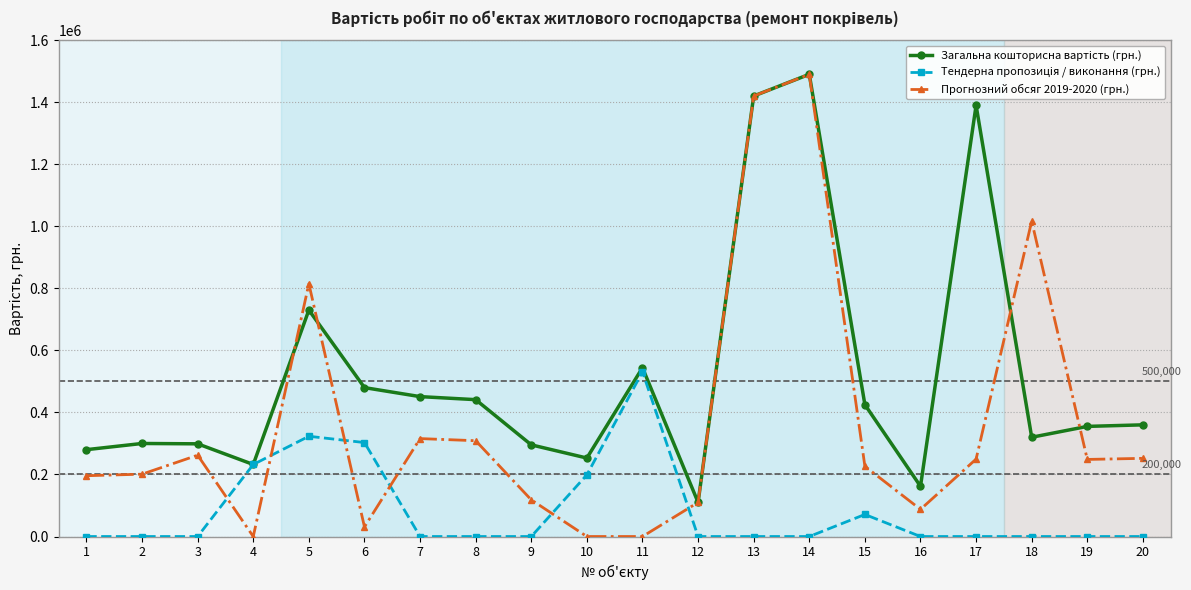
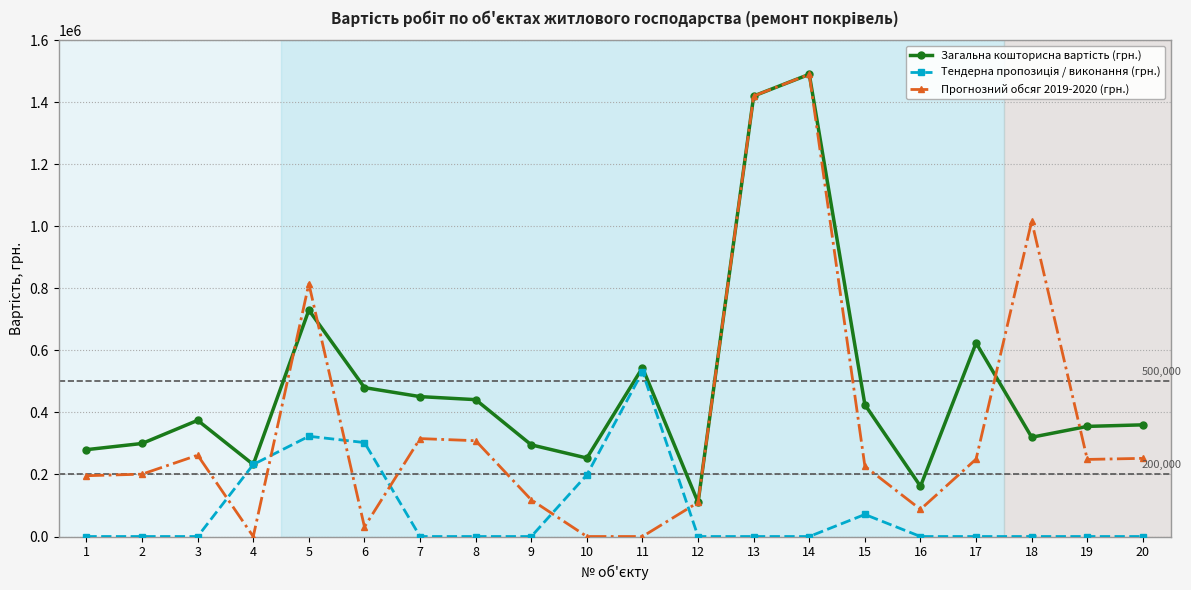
Загальна кошторисна вартість (грн.), 3: 300000 -> 370000
Загальна кошторисна вартість (грн.), 17: 1390000 -> 620000
